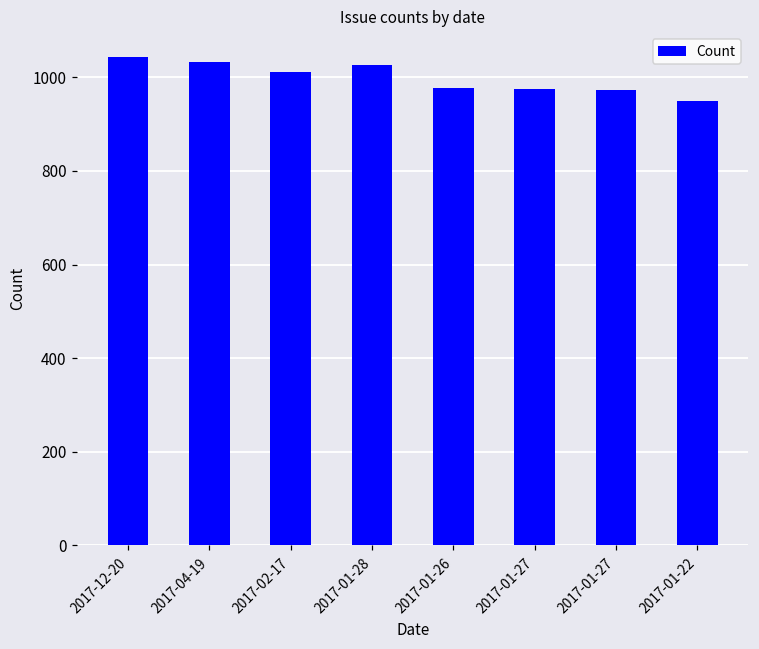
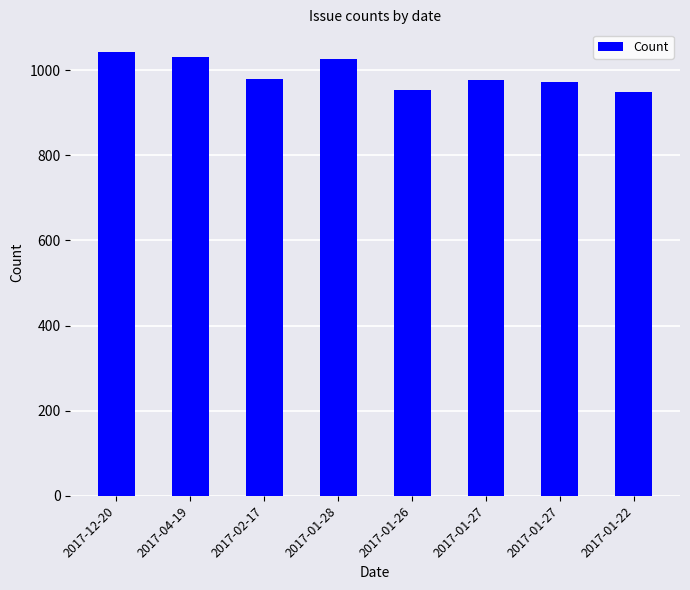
2017-02-17: 1010 -> 980
2017-01-26: 980 -> 950
